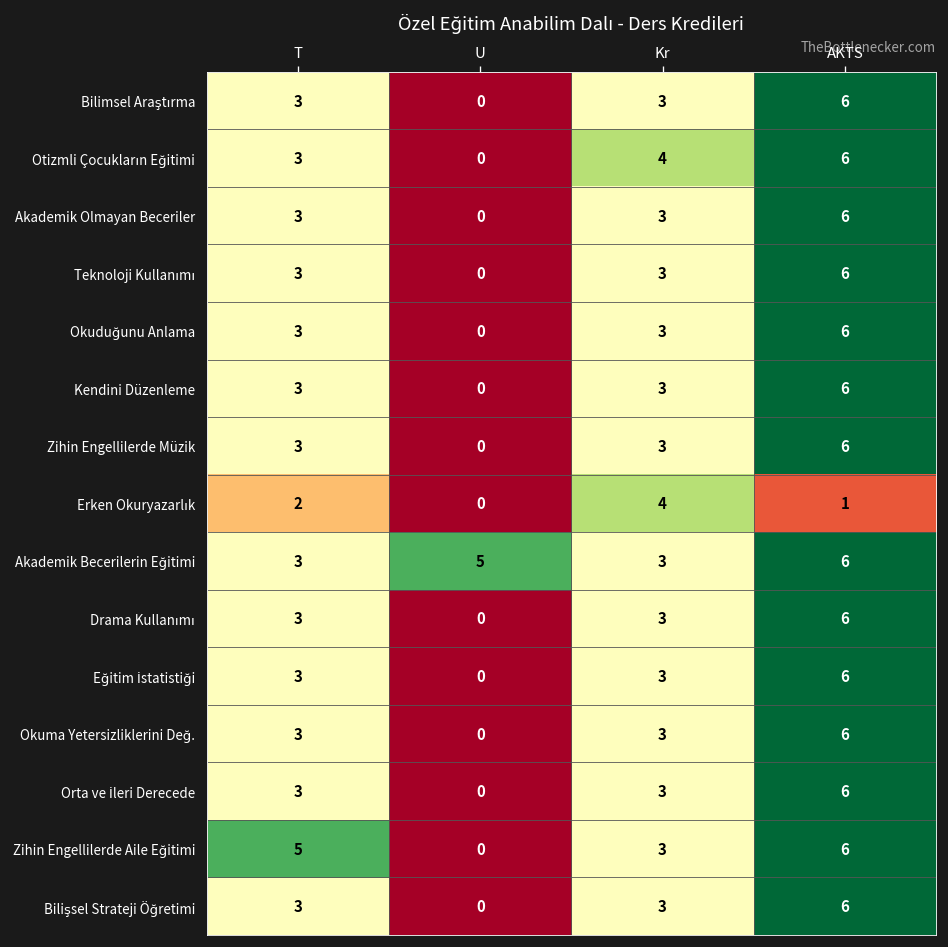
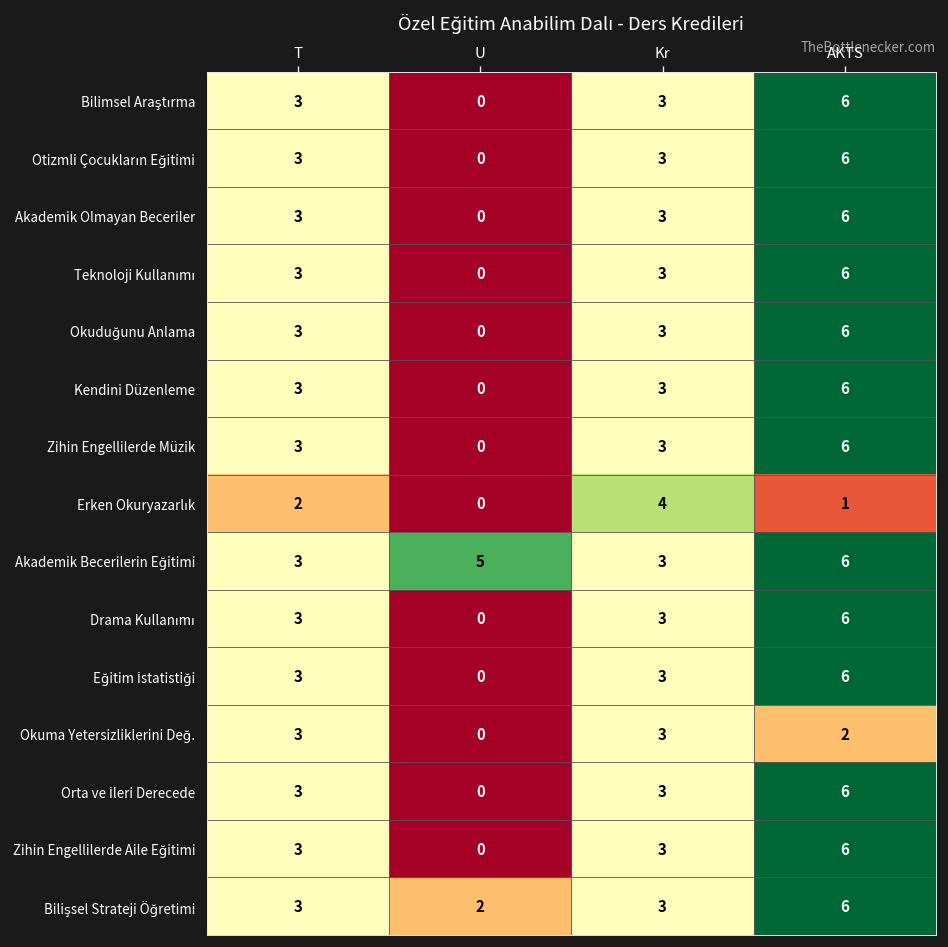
Otizmli Çocukların Eğitimi, Kr: 4 -> 3
Okuma Yetersizliklerini Değ., AKTS: 6 -> 2
Zihin Engellilerde Aile Eğitimi, T: 5 -> 3
Bilişsel Strateji Öğretimi, U: 0 -> 2
